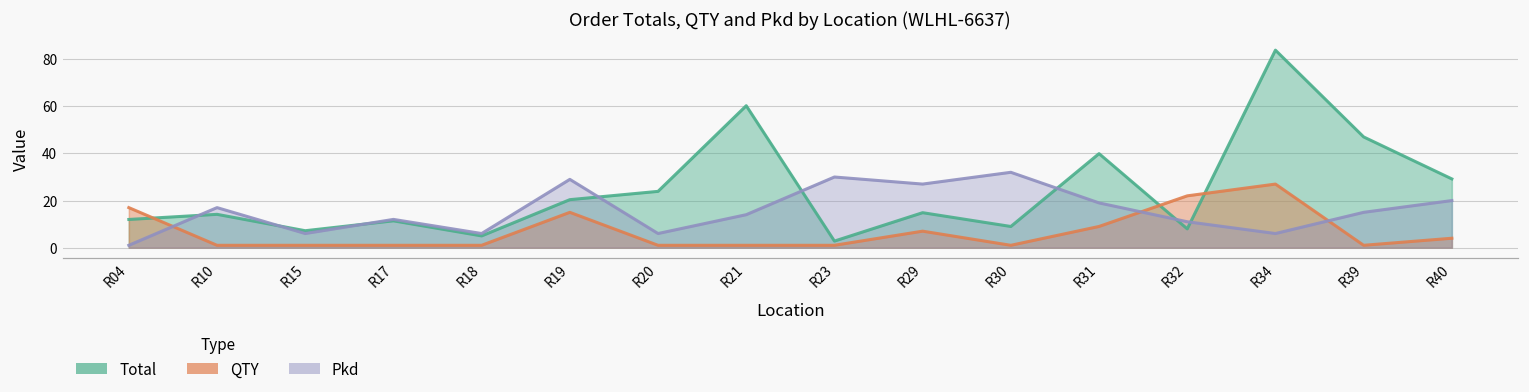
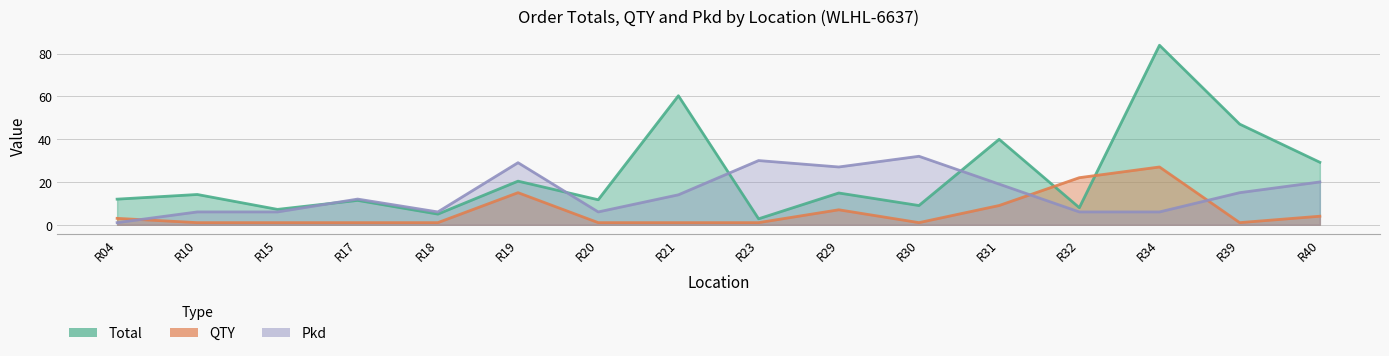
QTY, R04: 17 -> 3
Pkd, R10: 17 -> 6
Total, R20: 24 -> 12
Pkd, R32: 11 -> 6
